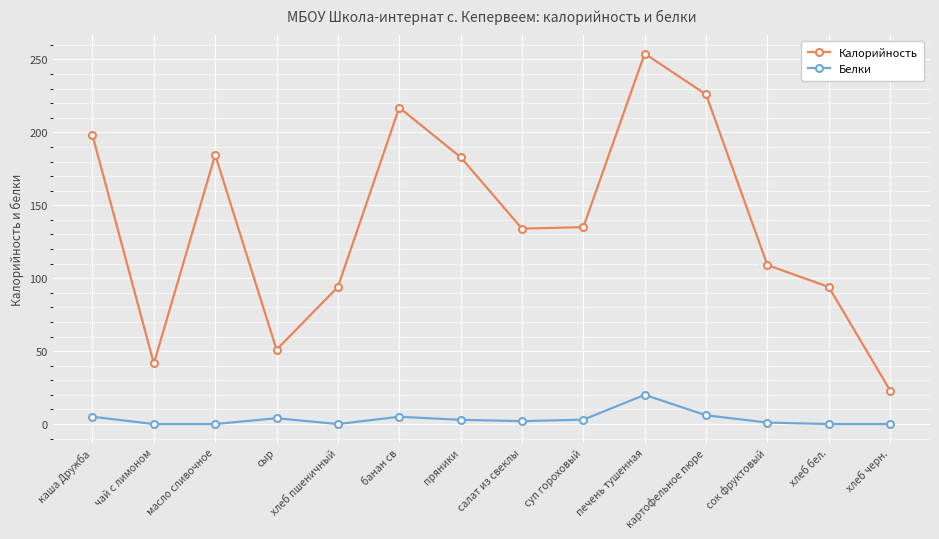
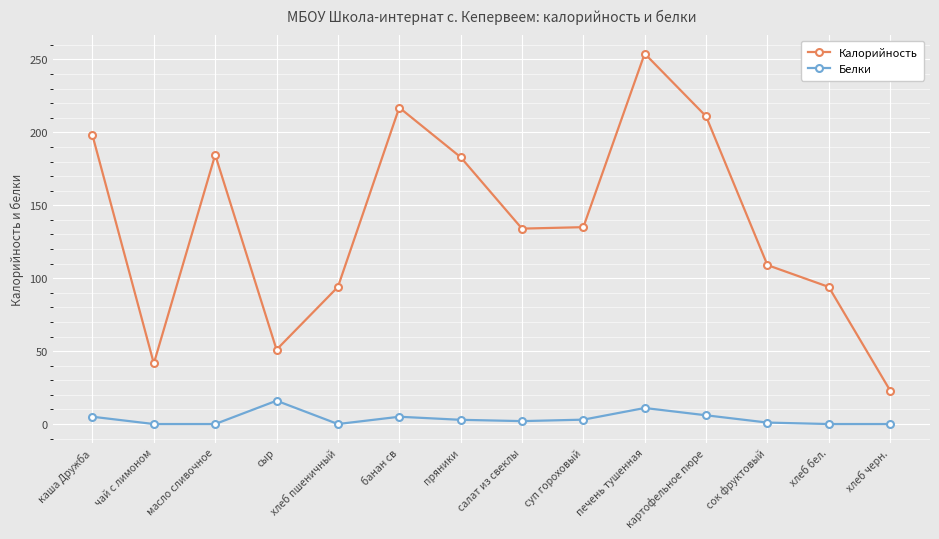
Белки, сыр: 4 -> 16
Белки, печень тушенная: 20 -> 11
Калорийность, картофельное пюре: 226 -> 211
